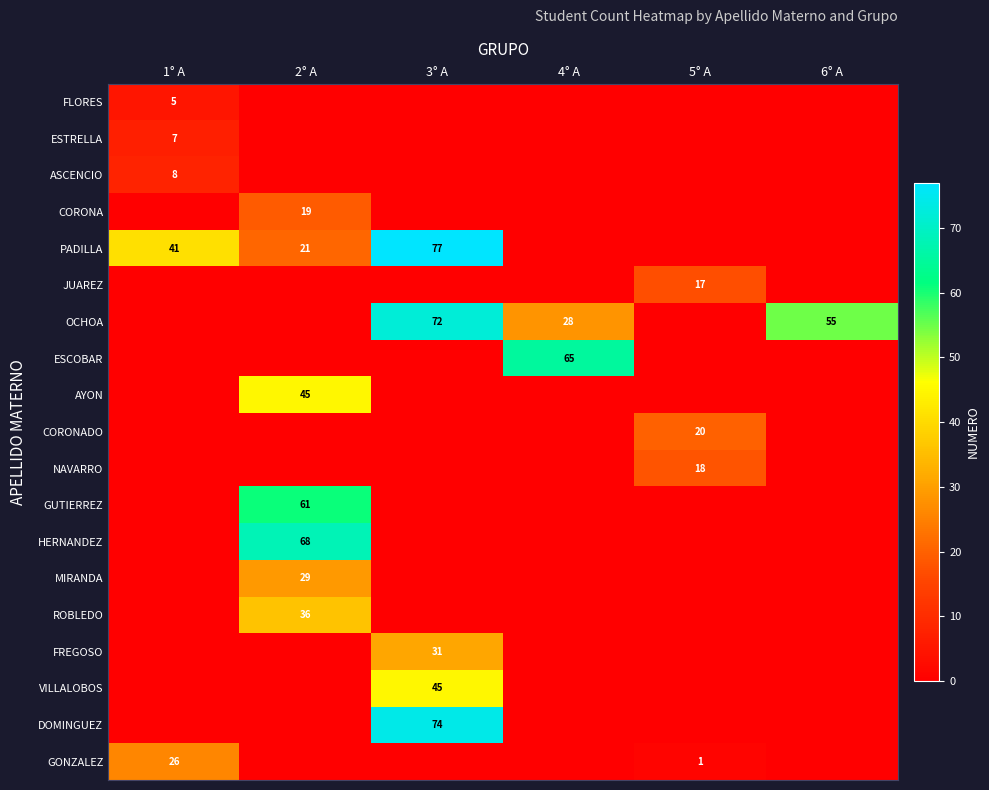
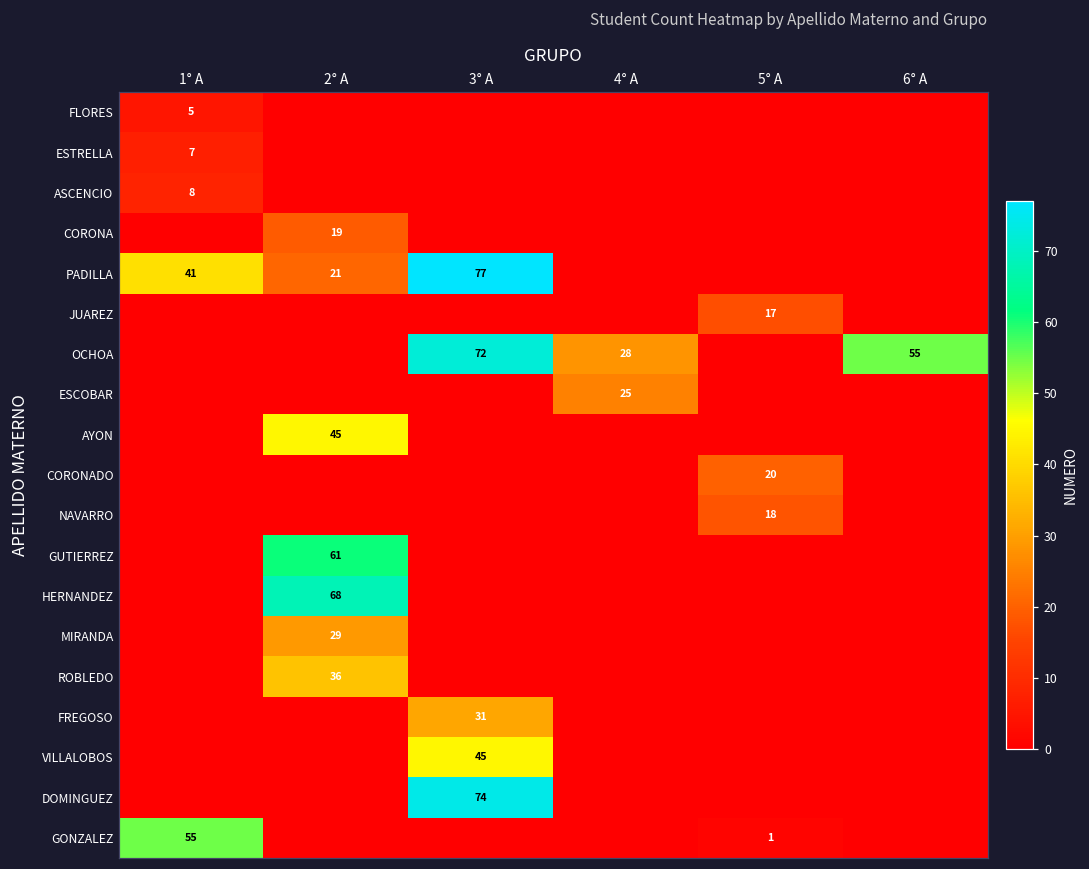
ESCOBAR, 4° A: 65 -> 25
GONZALEZ, 1° A: 26 -> 55
